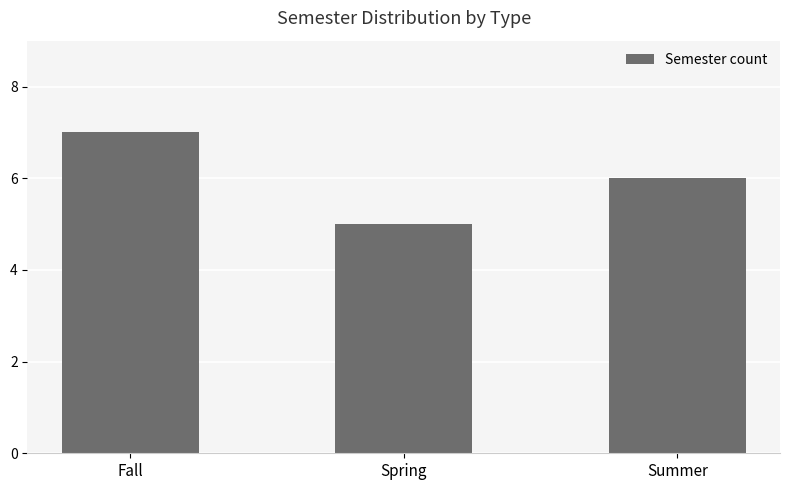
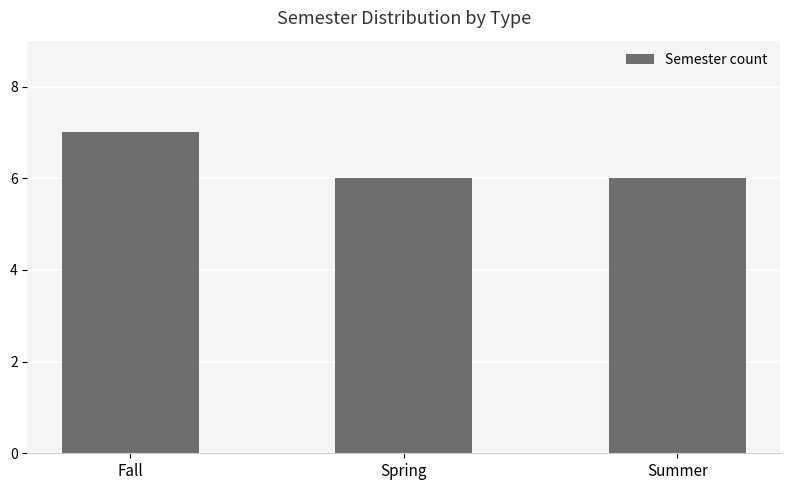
Spring: 5 -> 6
